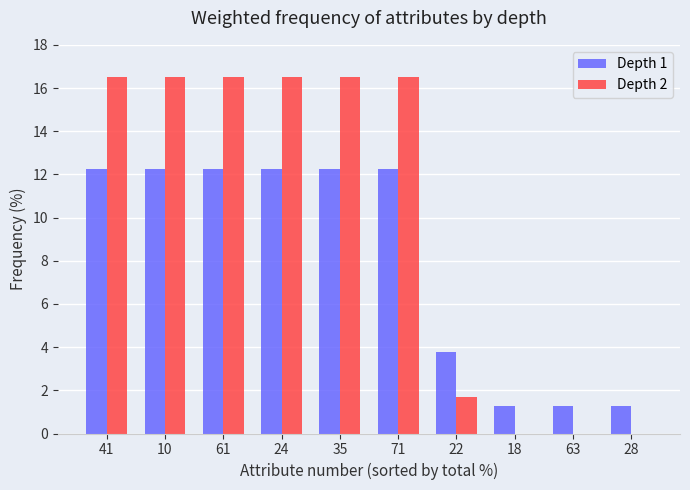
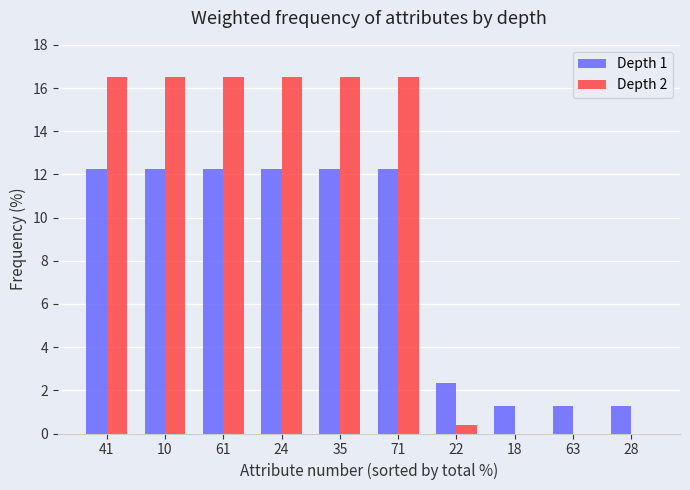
Depth 1, 22: 3.8 -> 2.4
Depth 2, 22: 1.7 -> 0.4
